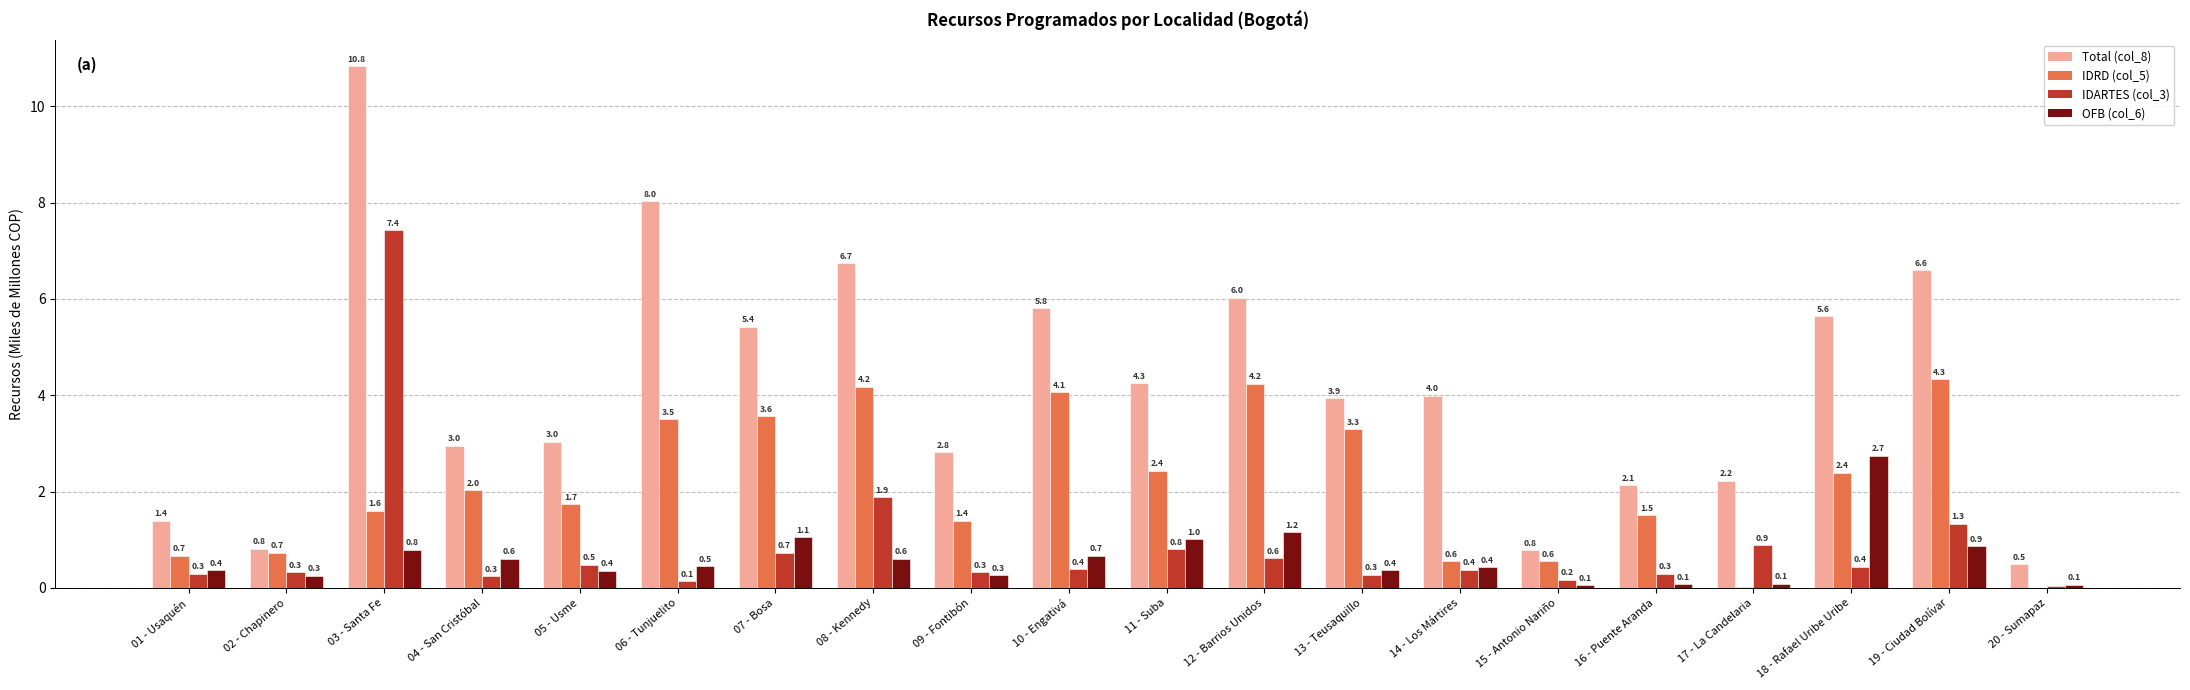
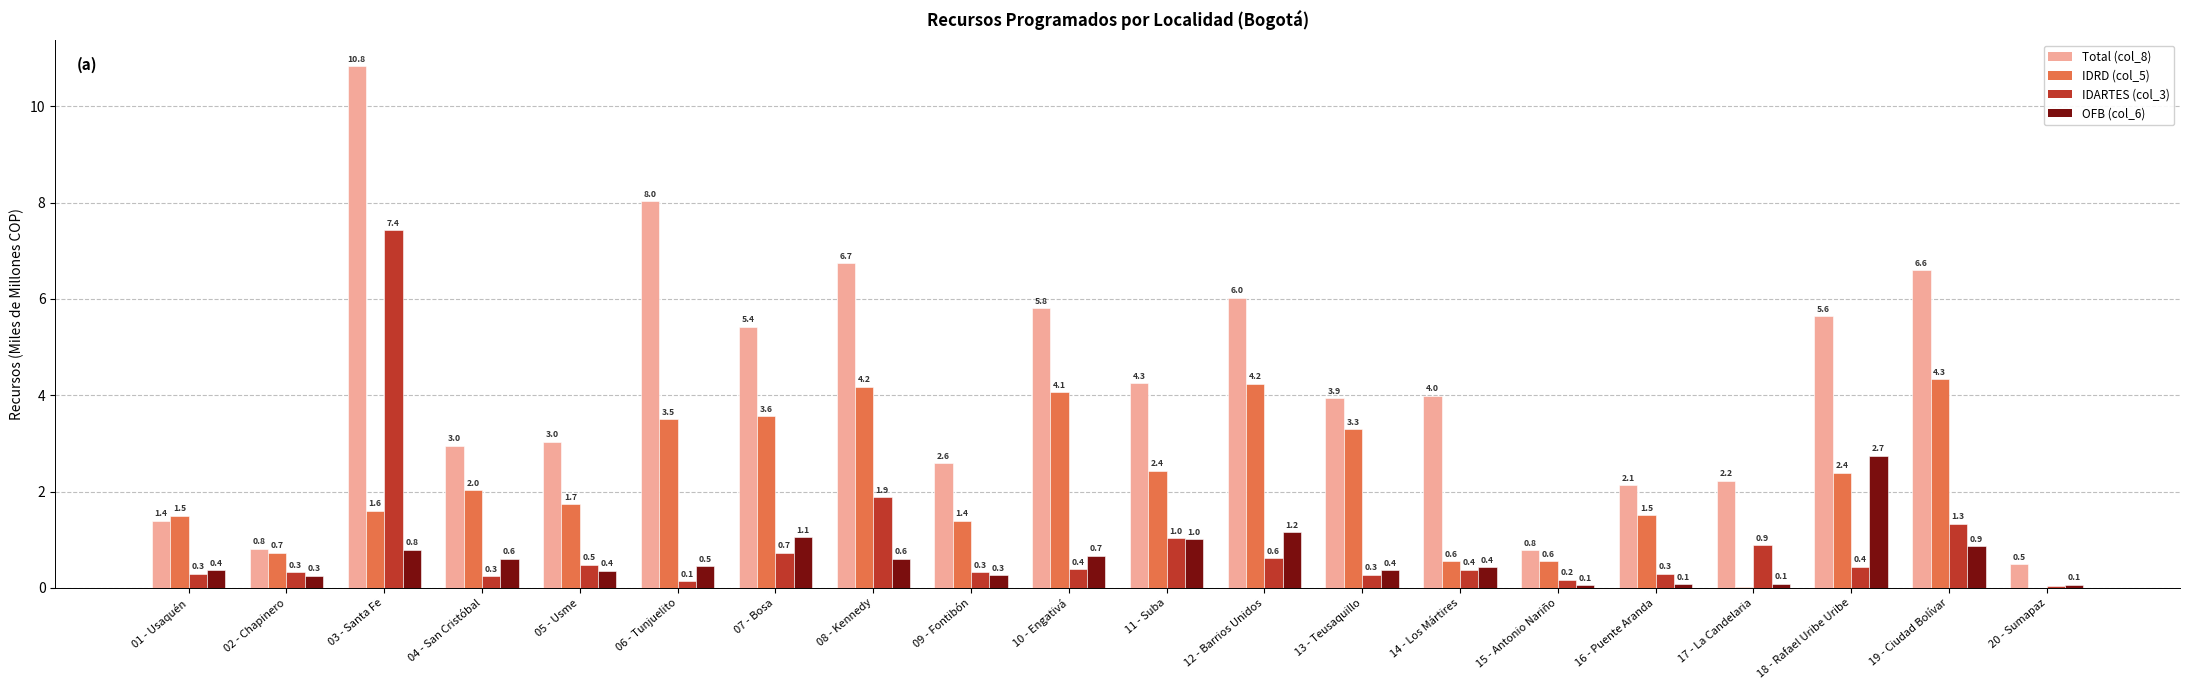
IDRD (col_5), 01 - Usaquén: 0.7 -> 1.5
Total (col_8), 09 - Fontibón: 2.8 -> 2.6
IDARTES (col_3), 11 - Suba: 0.8 -> 1.0
